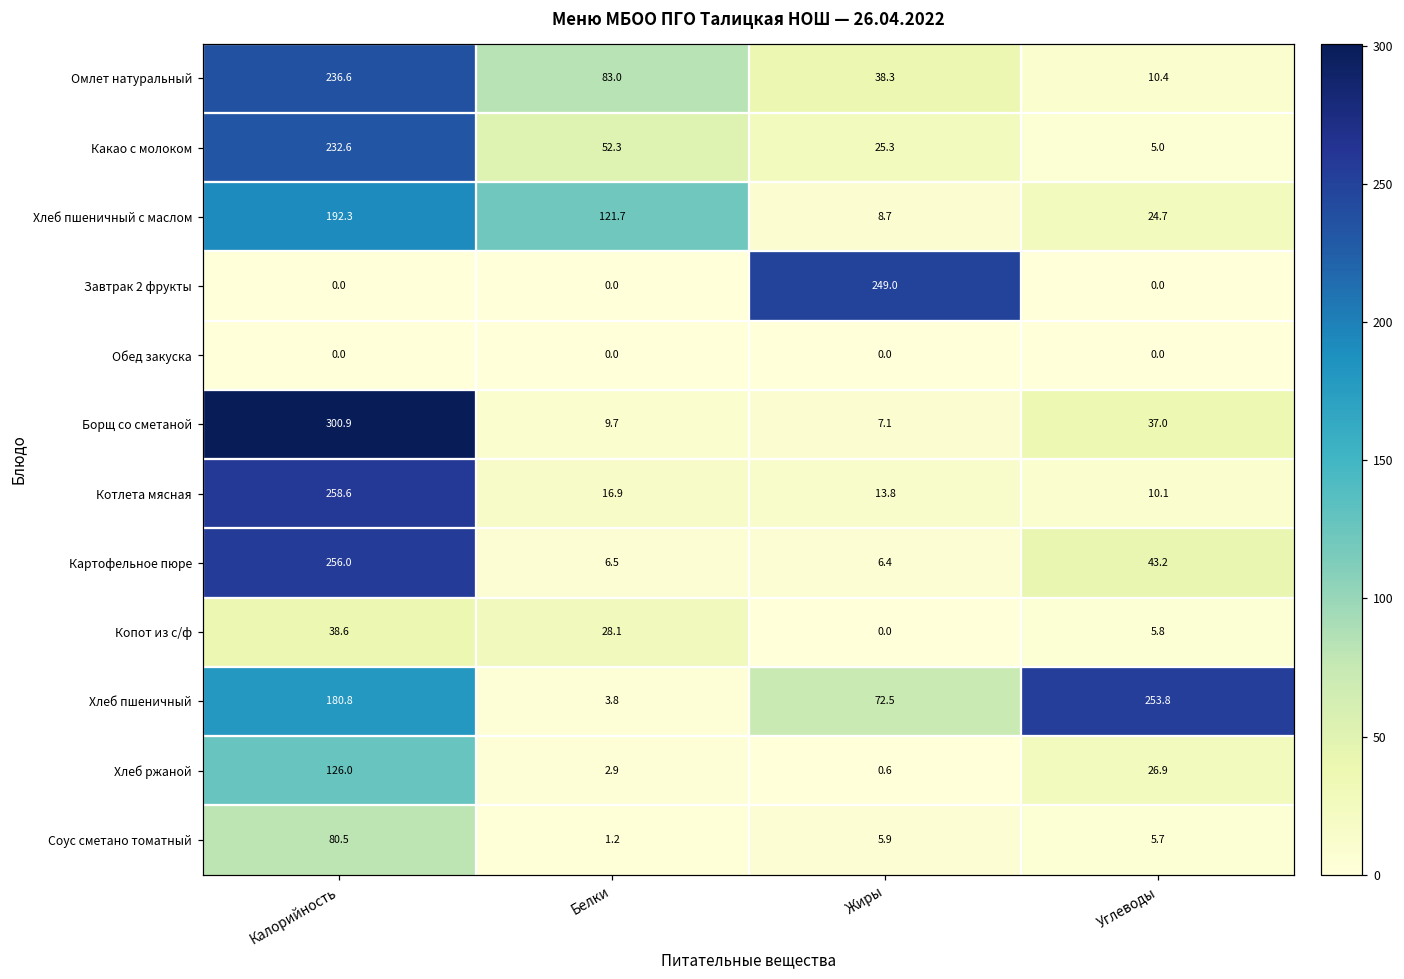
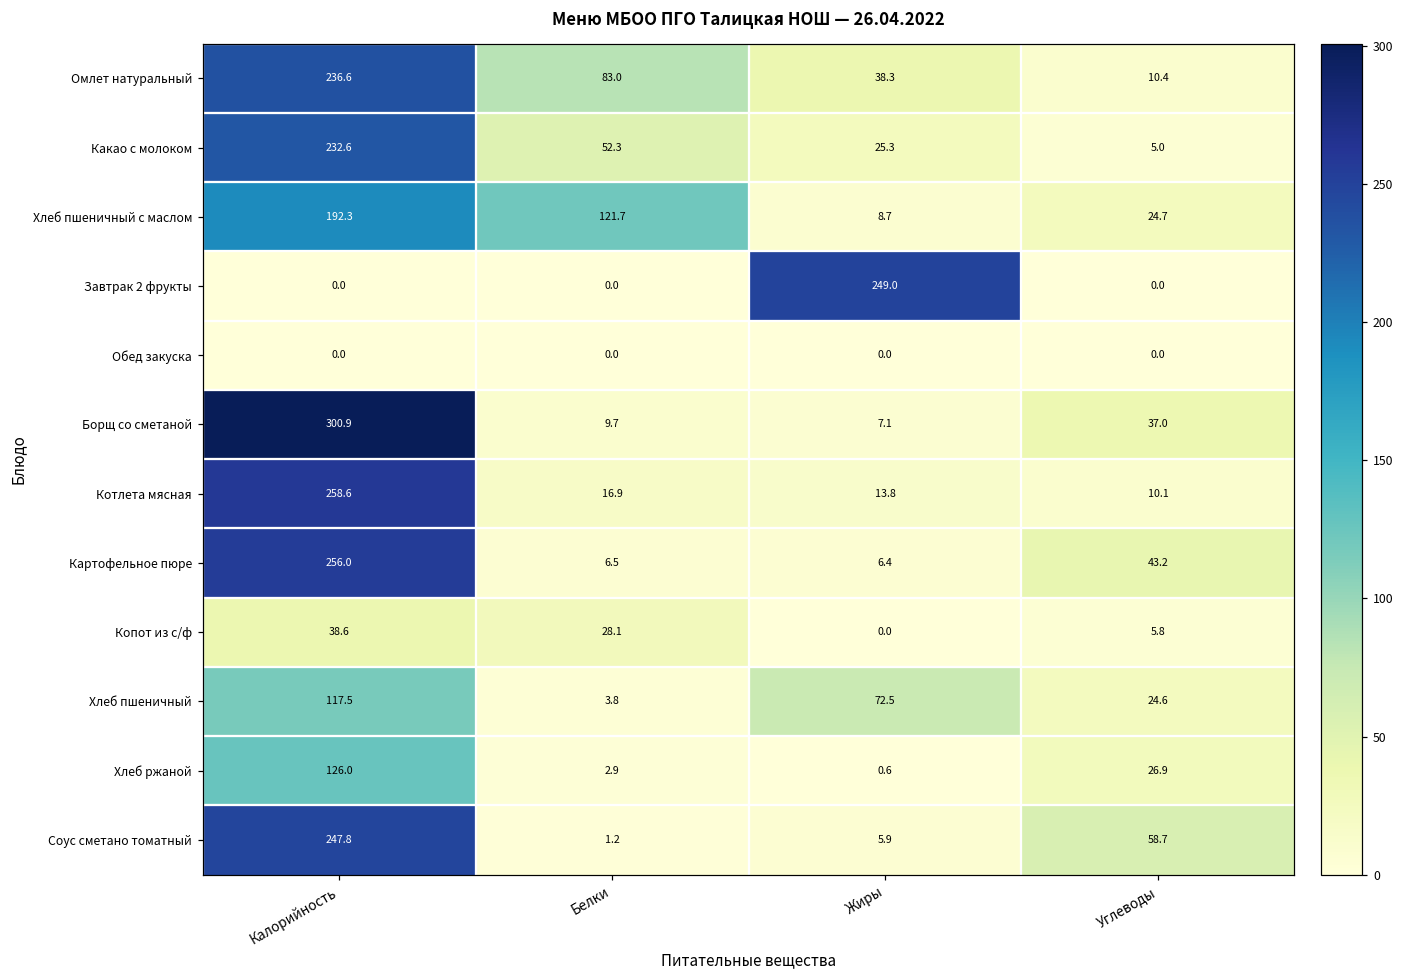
Хлеб пшеничный, Калорийность: 180.8 -> 117.5
Хлеб пшеничный, Углеводы: 253.8 -> 24.6
Соус сметано томатный, Калорийность: 80.5 -> 247.8
Соус сметано томатный, Углеводы: 5.7 -> 58.7
